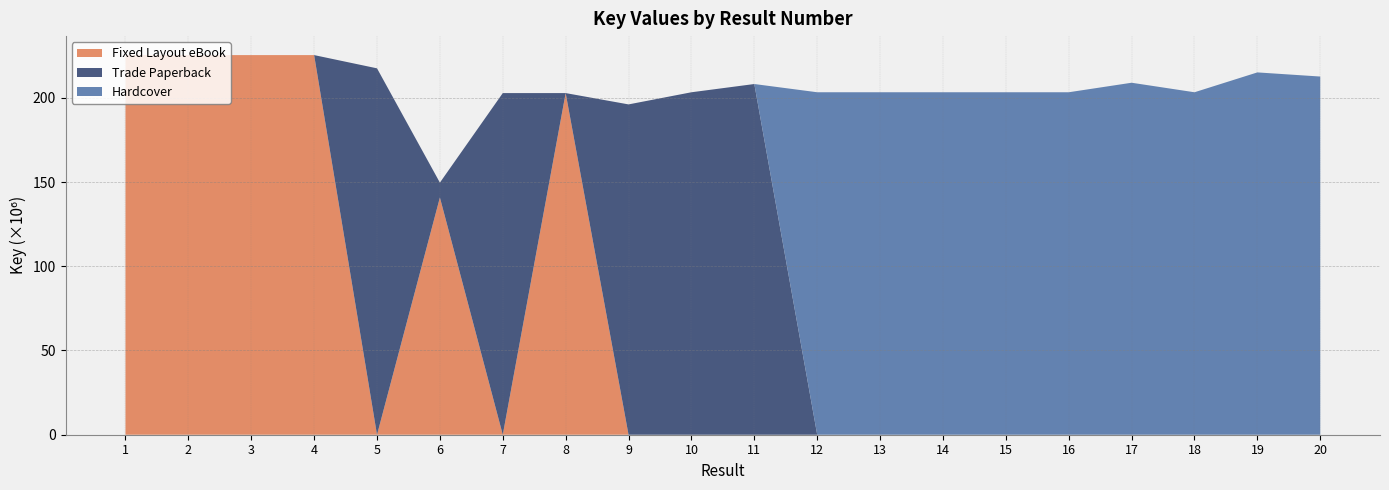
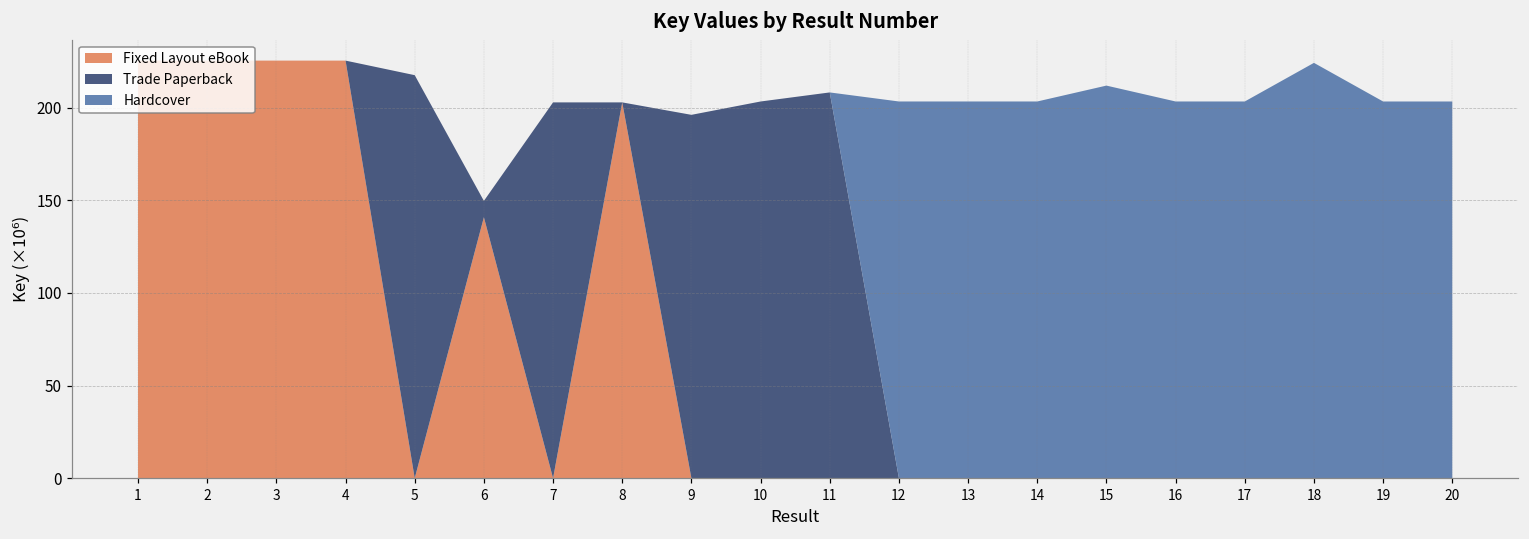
Hardcover, 15: 203 -> 212
Hardcover, 17: 209 -> 203
Hardcover, 18: 203 -> 224
Hardcover, 19: 215 -> 203
Hardcover, 20: 213 -> 203
